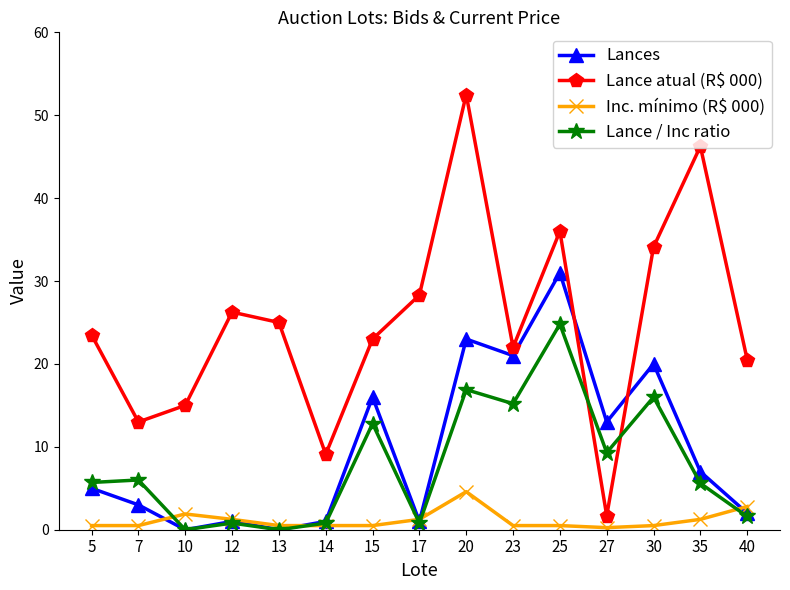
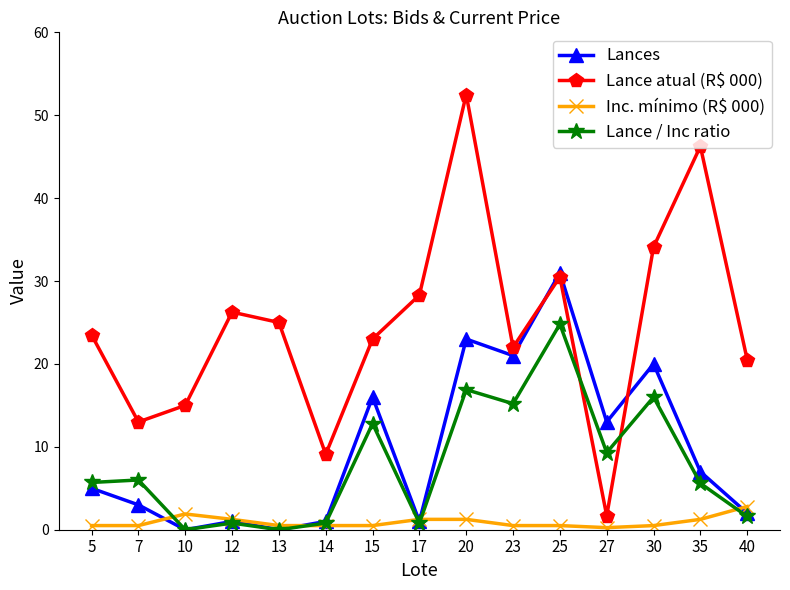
Inc. mínimo (R$ 000), 20: 5 -> 1
Lance atual (R$ 000), 25: 36 -> 31
